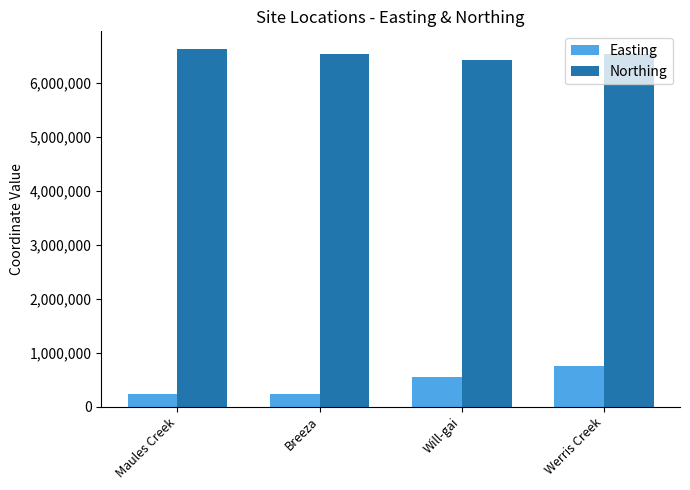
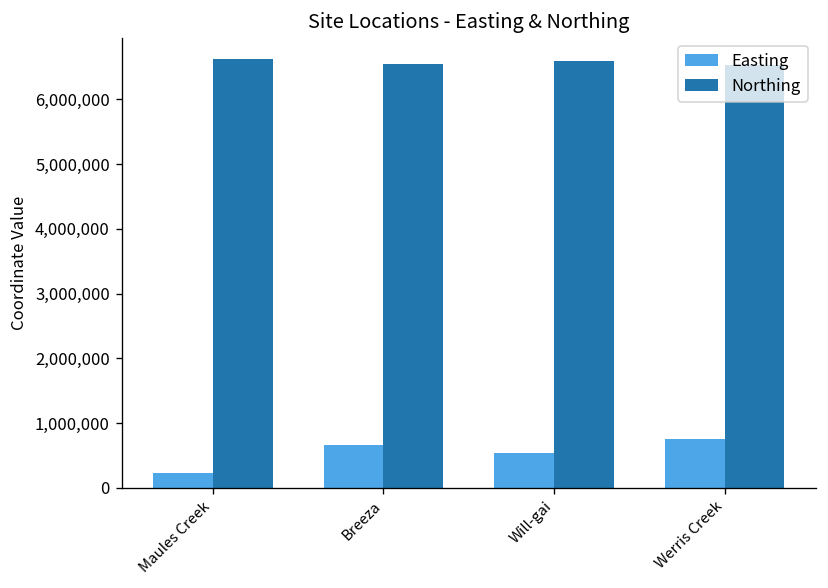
Easting, Breeza: 200,000 -> 700,000
Northing, Will-gai: 6,400,000 -> 6,600,000
